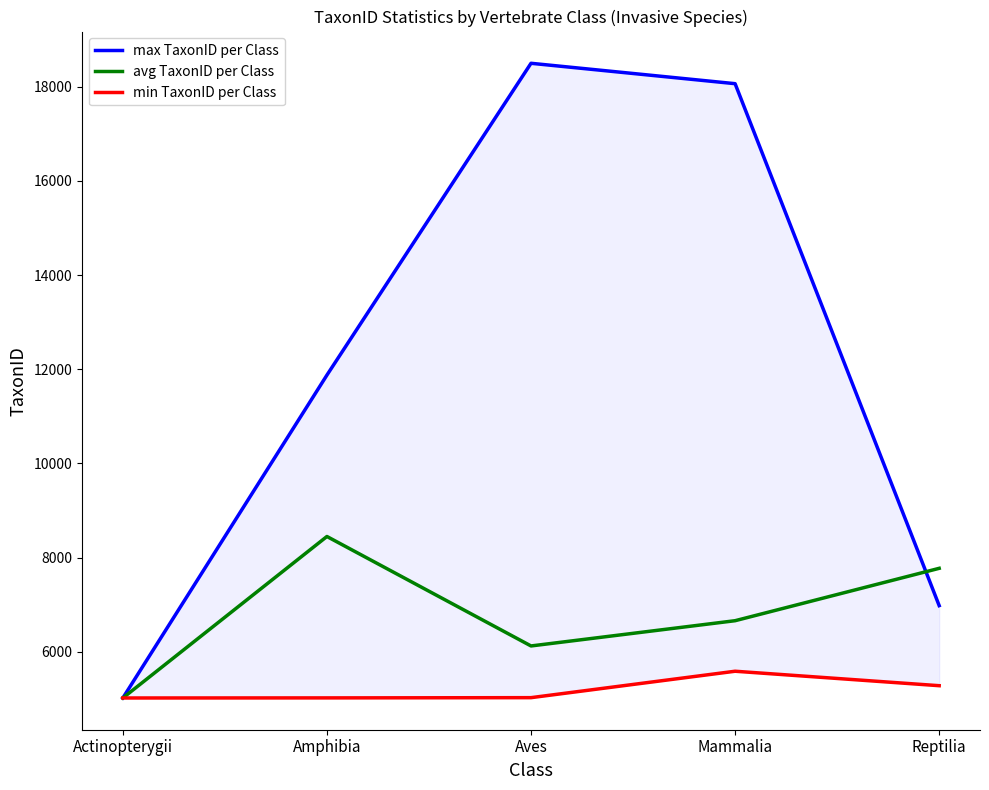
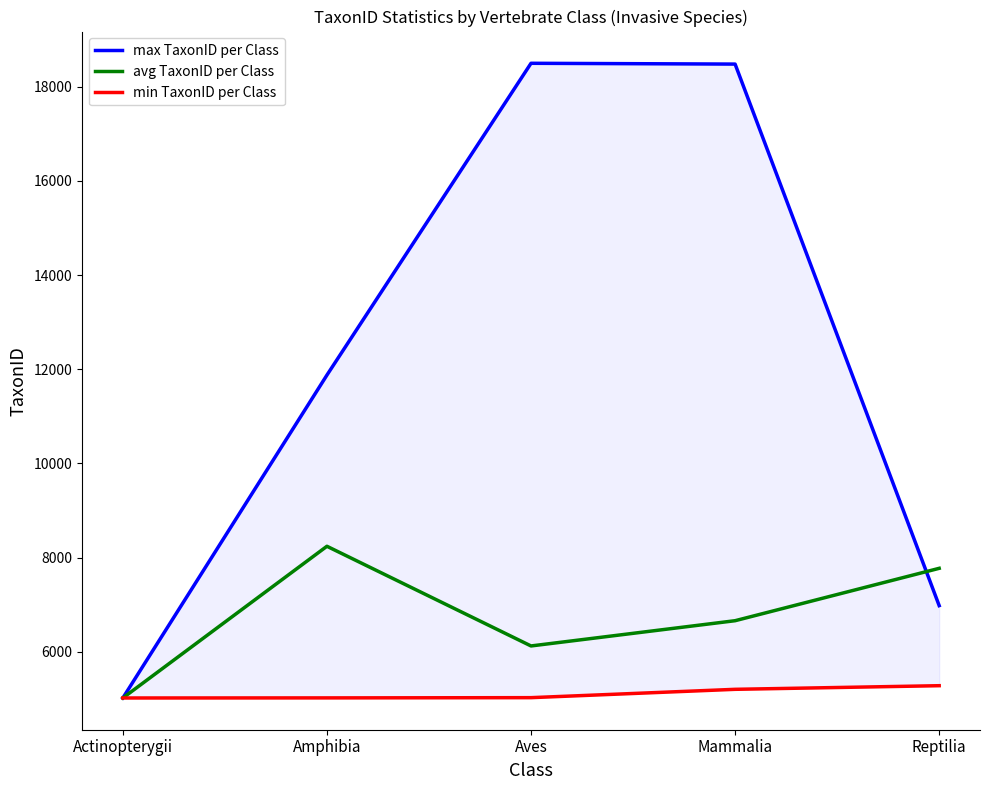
avg TaxonID per Class, Amphibia: 8400 -> 8200
max TaxonID per Class, Mammalia: 18100 -> 18500
min TaxonID per Class, Mammalia: 5600 -> 5200
